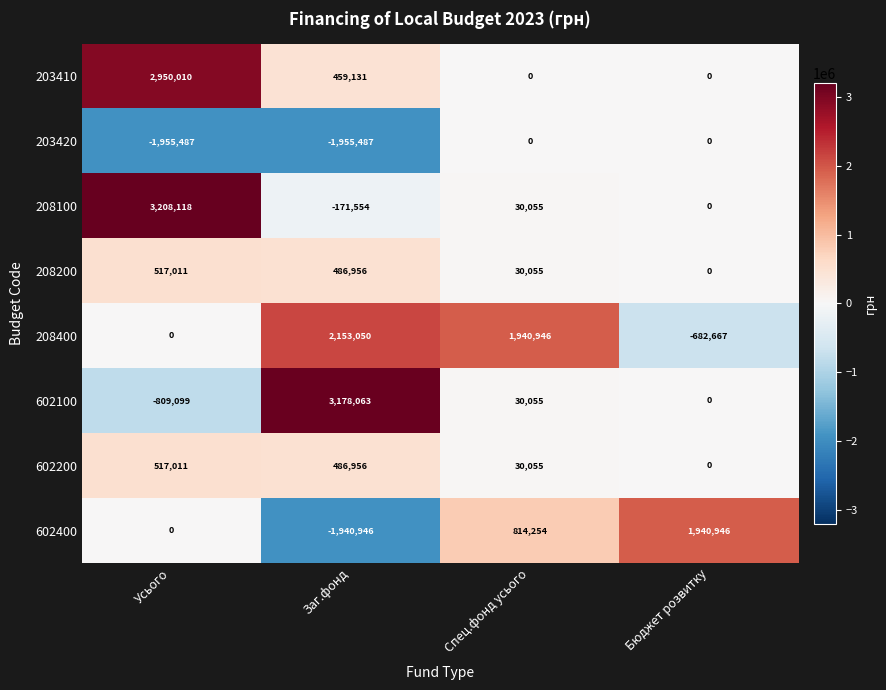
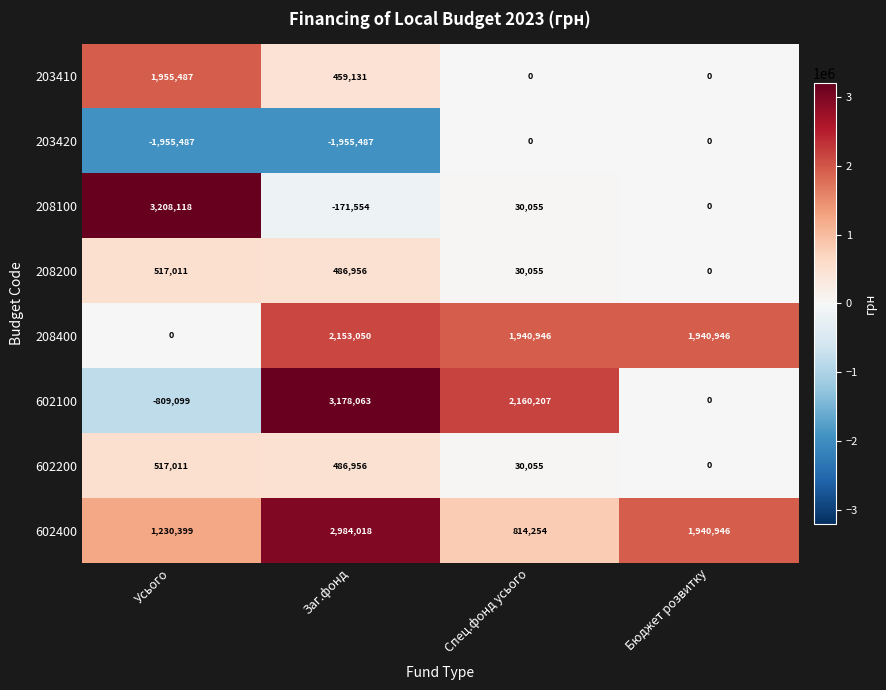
203410, Усього: 2,950,010 -> 1,955,487
208400, Бюджет розвитку: -682,667 -> 1,940,946
602100, Спец.фонд усього: 30,055 -> 2,160,207
602400, Усього: 0 -> 1,230,399
602400, Заг.фонд: -1,940,946 -> 2,984,018
